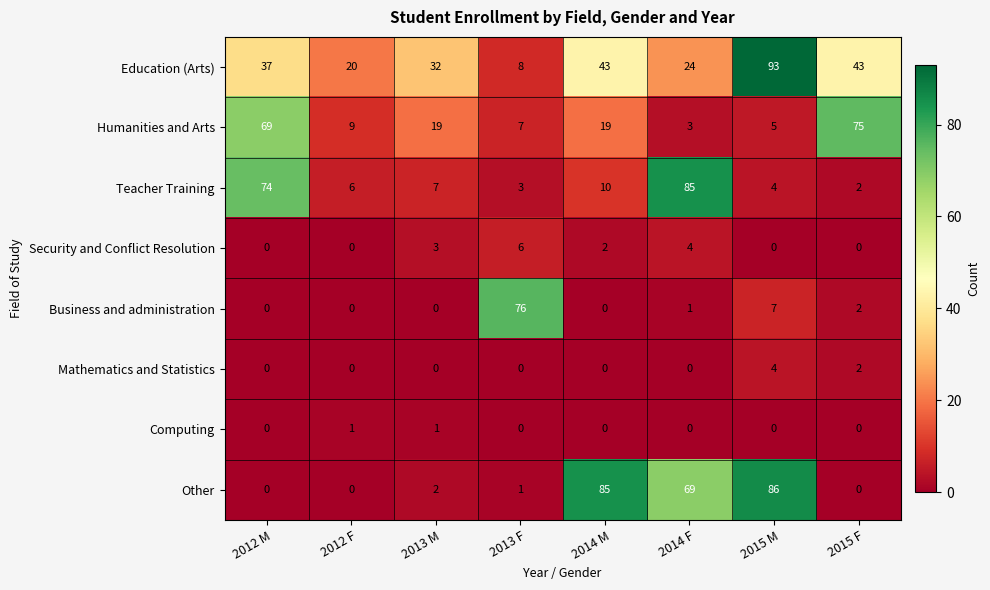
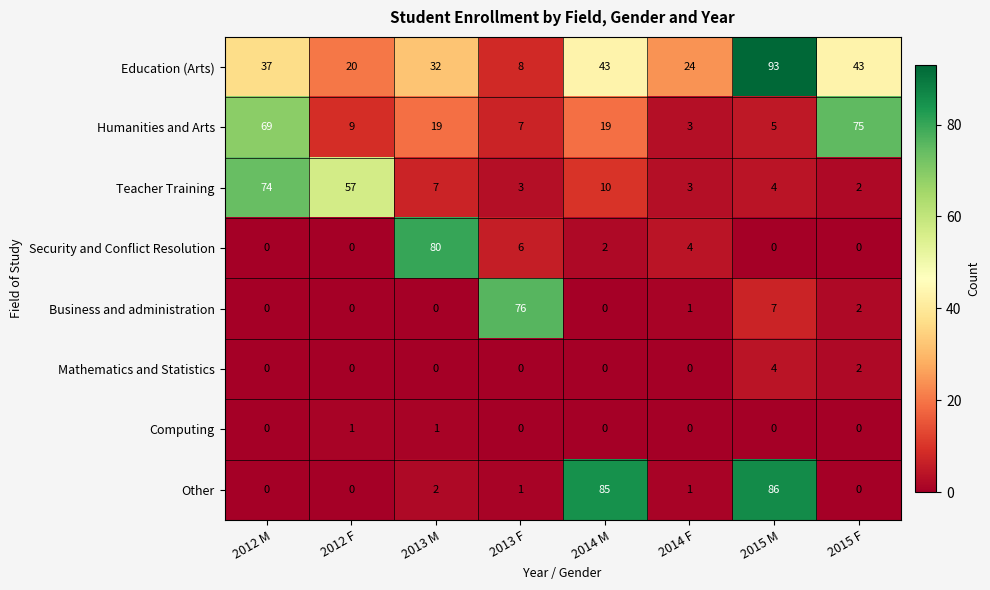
Teacher Training, 2012 F: 6 -> 57
Teacher Training, 2014 F: 85 -> 3
Security and Conflict Resolution, 2013 M: 3 -> 80
Other, 2014 F: 69 -> 1
